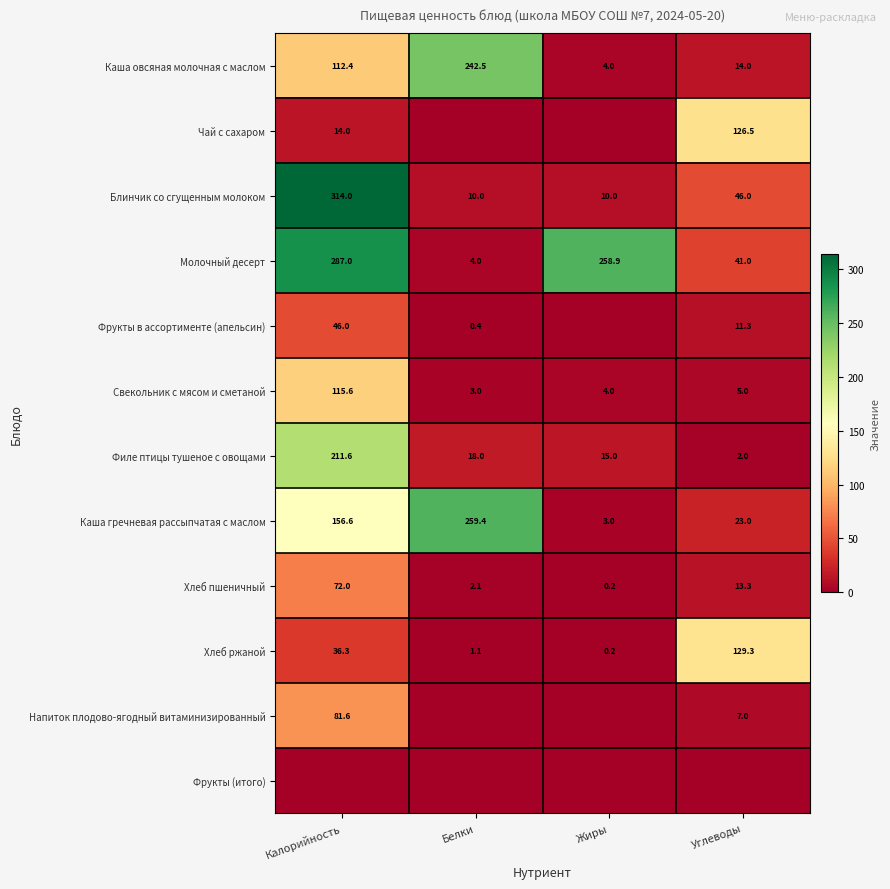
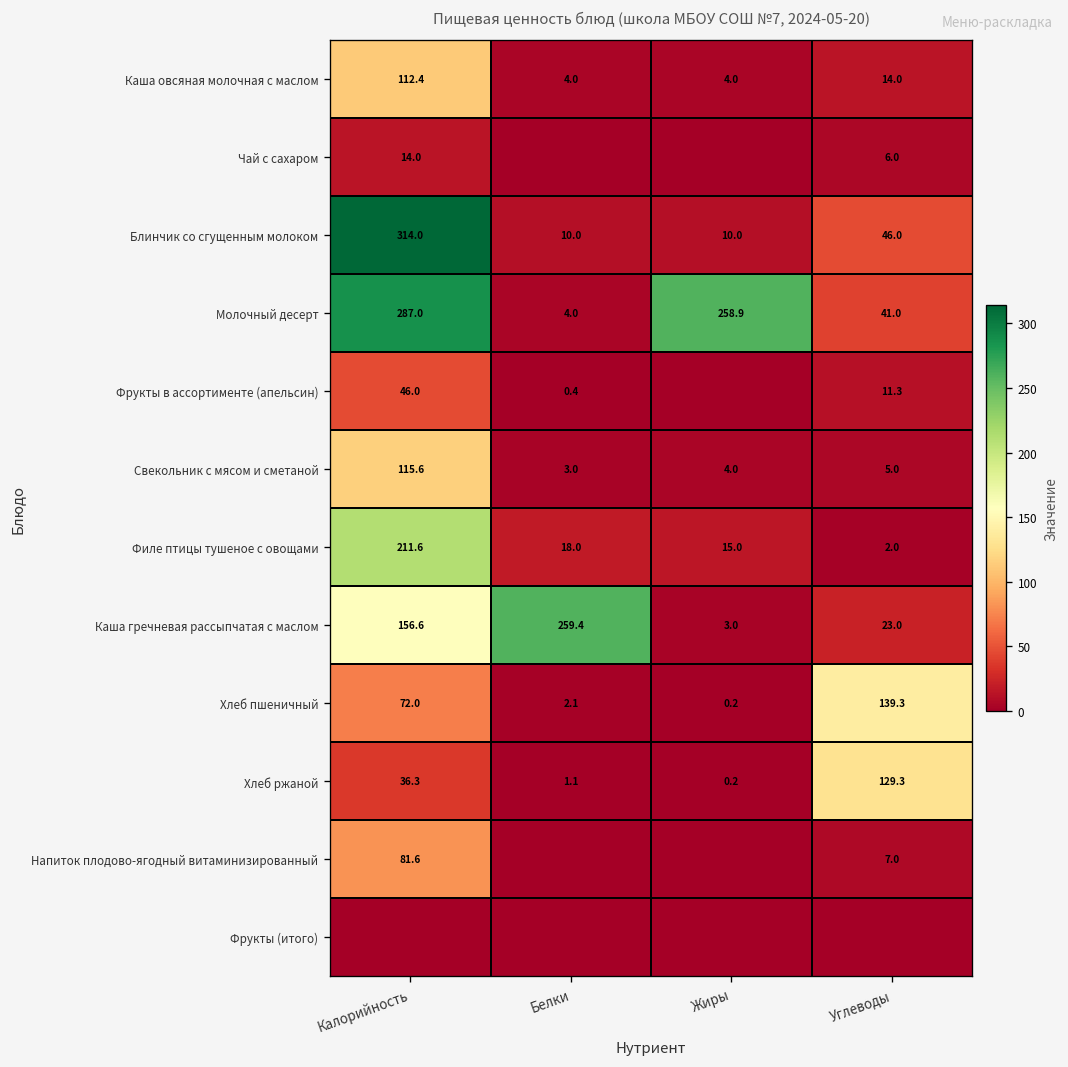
Каша овсяная молочная с маслом, Белки: 242.5 -> 4.0
Чай с сахаром, Углеводы: 126.5 -> 6.0
Хлеб пшеничный, Углеводы: 13.3 -> 139.3
